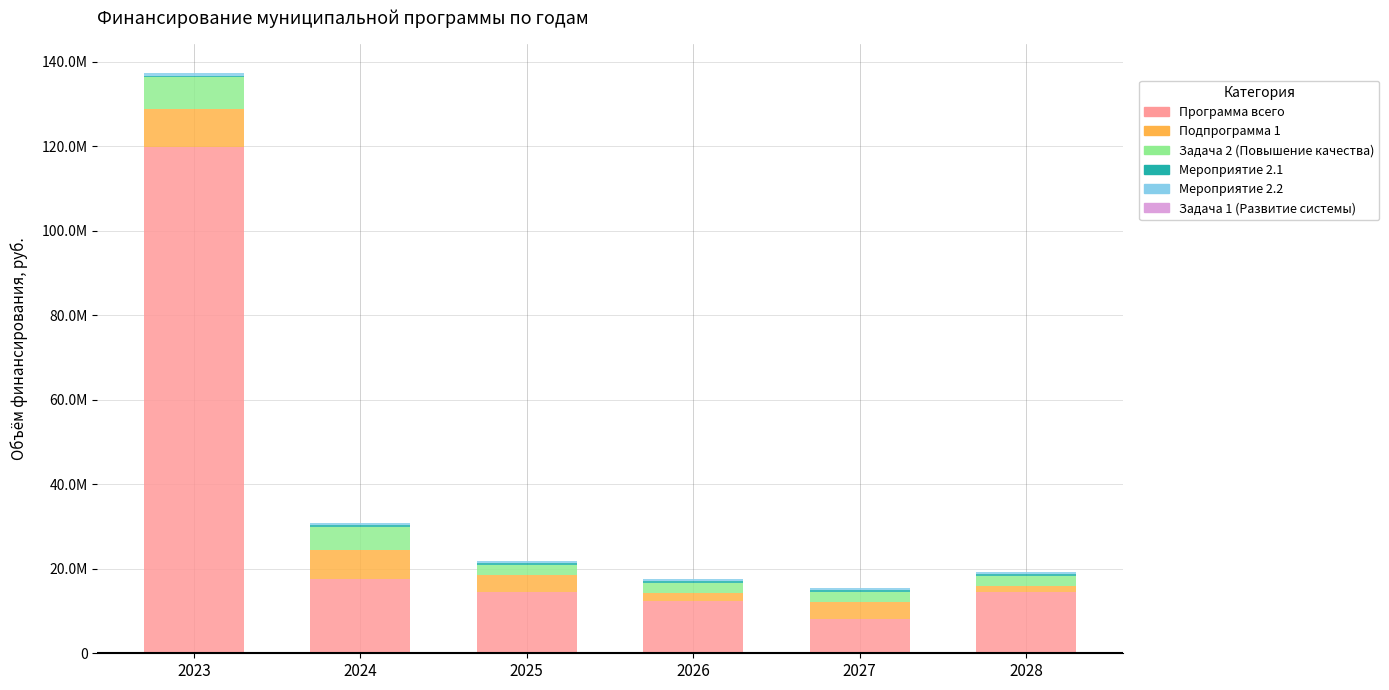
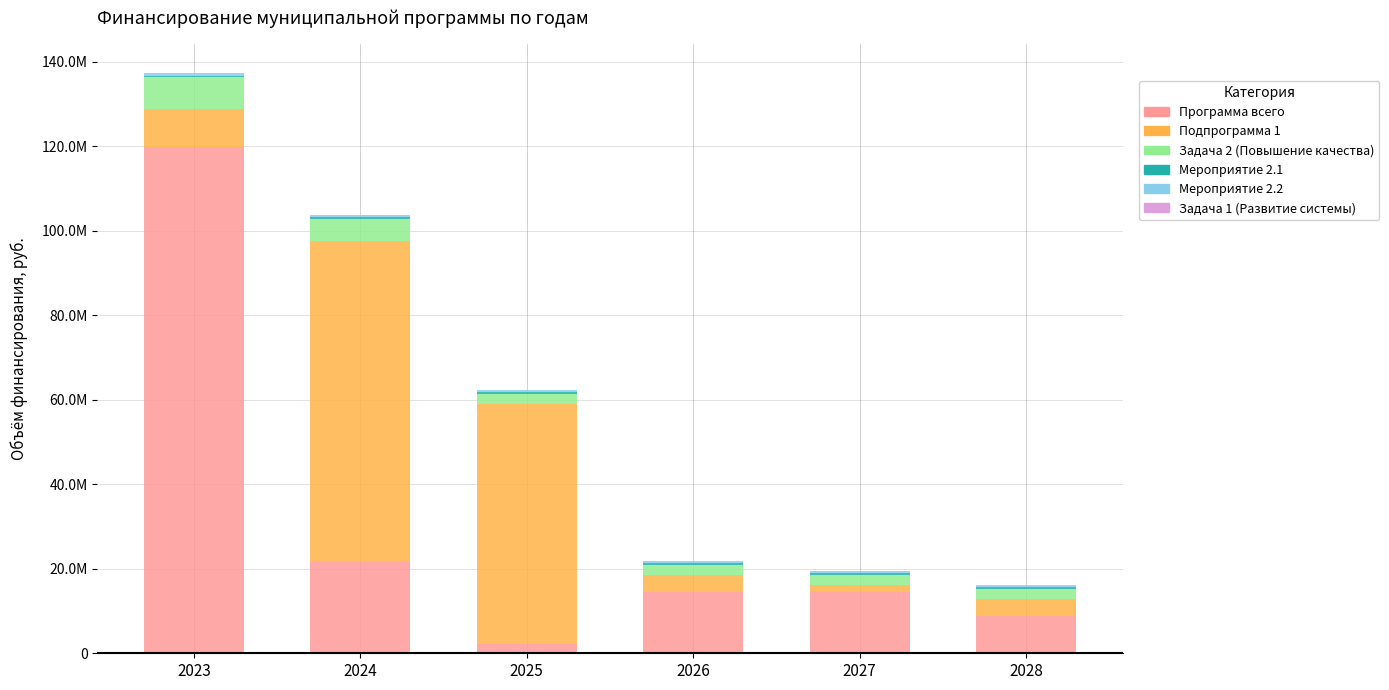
Программа всего, 2024: 18000000 -> 22000000
Подпрограмма 1, 2024: 7000000 -> 76000000
Программа всего, 2025: 15000000 -> 2000000
Подпрограмма 1, 2025: 4000000 -> 57000000
Программа всего, 2026: 12000000 -> 15000000
Подпрограмма 1, 2026: 2000000 -> 4000000
Программа всего, 2027: 8000000 -> 15000000
Подпрограмма 1, 2027: 4000000 -> 2000000
Программа всего, 2028: 15000000 -> 9000000
Подпрограмма 1, 2028: 1000000 -> 4000000
